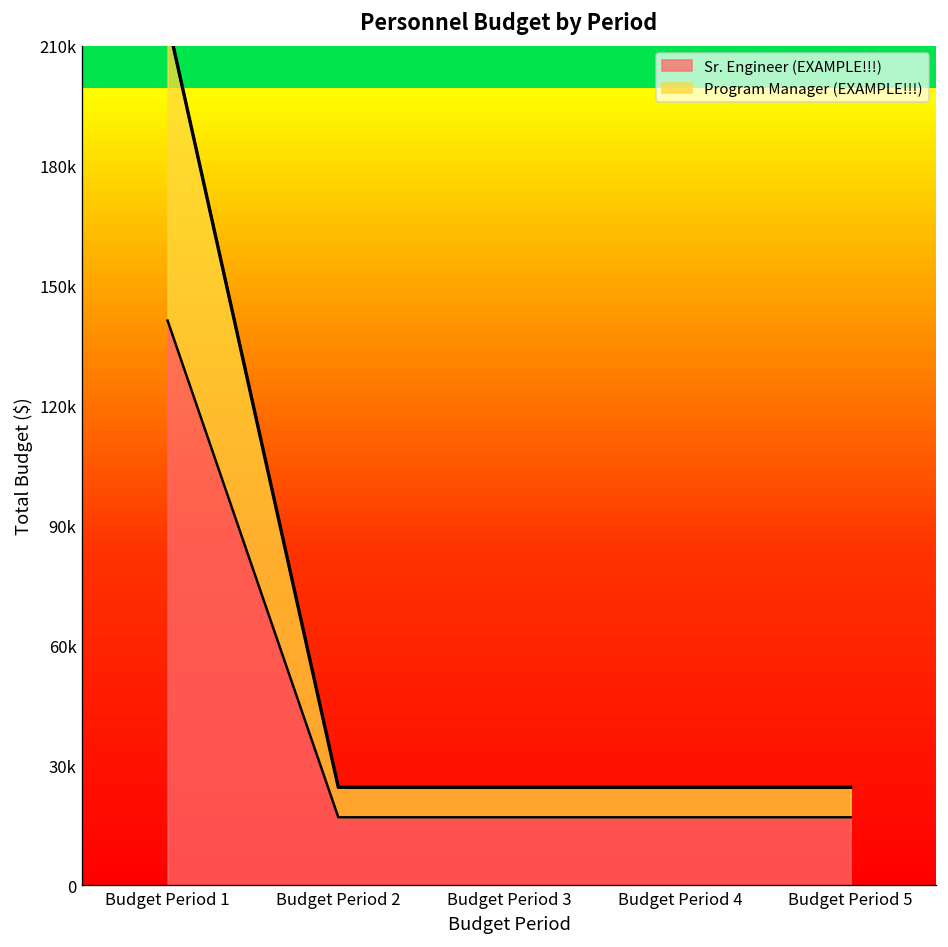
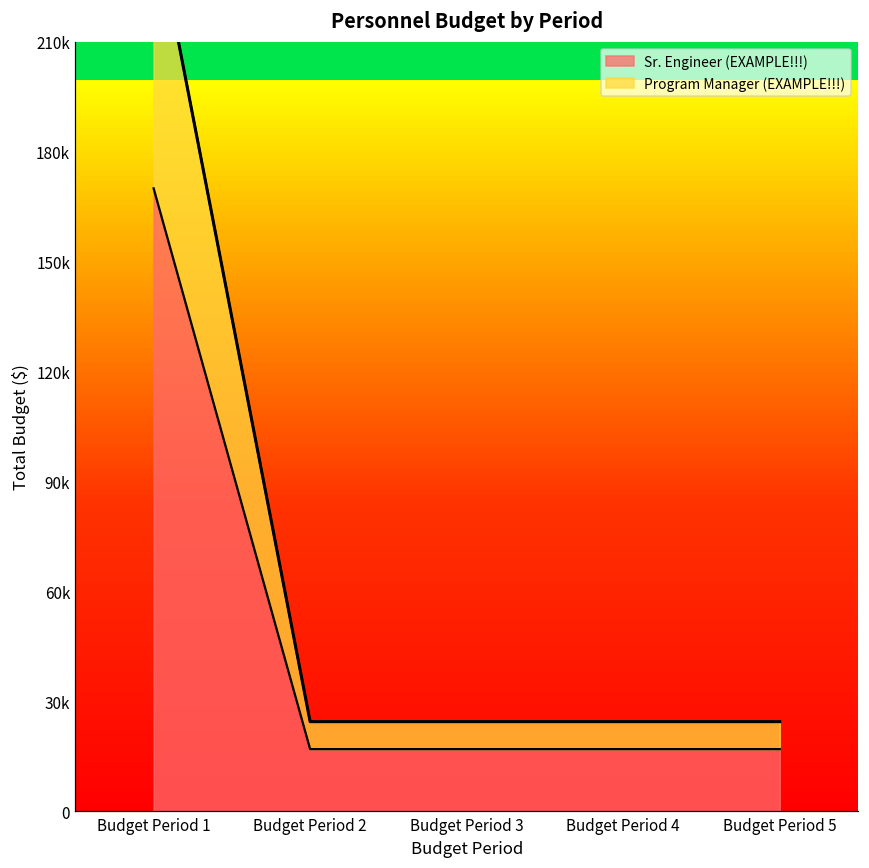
Sr. Engineer (EXAMPLE!!!), Budget Period 1: 141000 -> 170000
